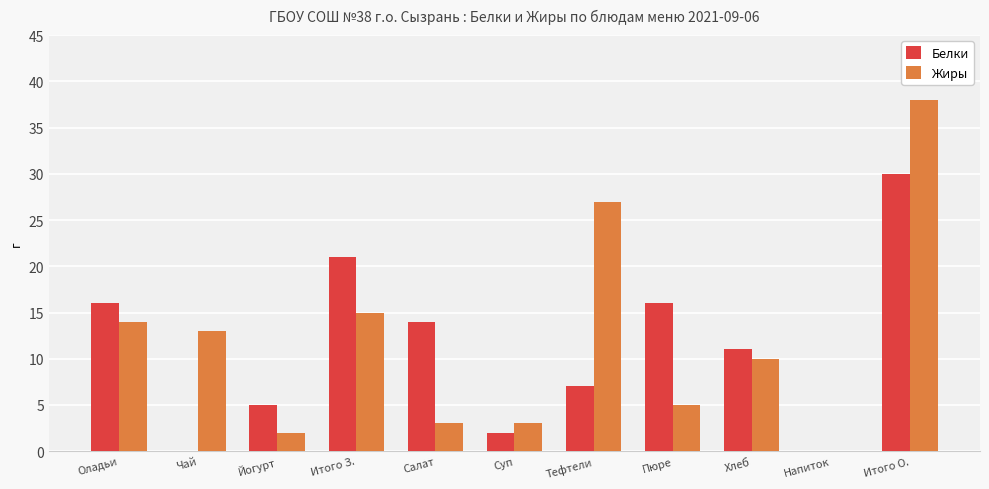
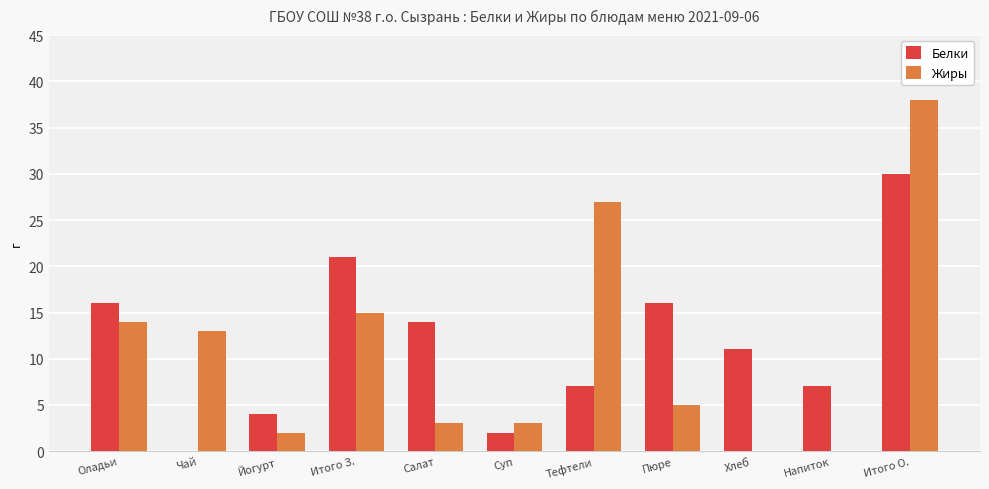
Белки, Йогурт: 5 -> 4
Жиры, Хлеб: 10 -> 0
Белки, Напиток: 0 -> 7
